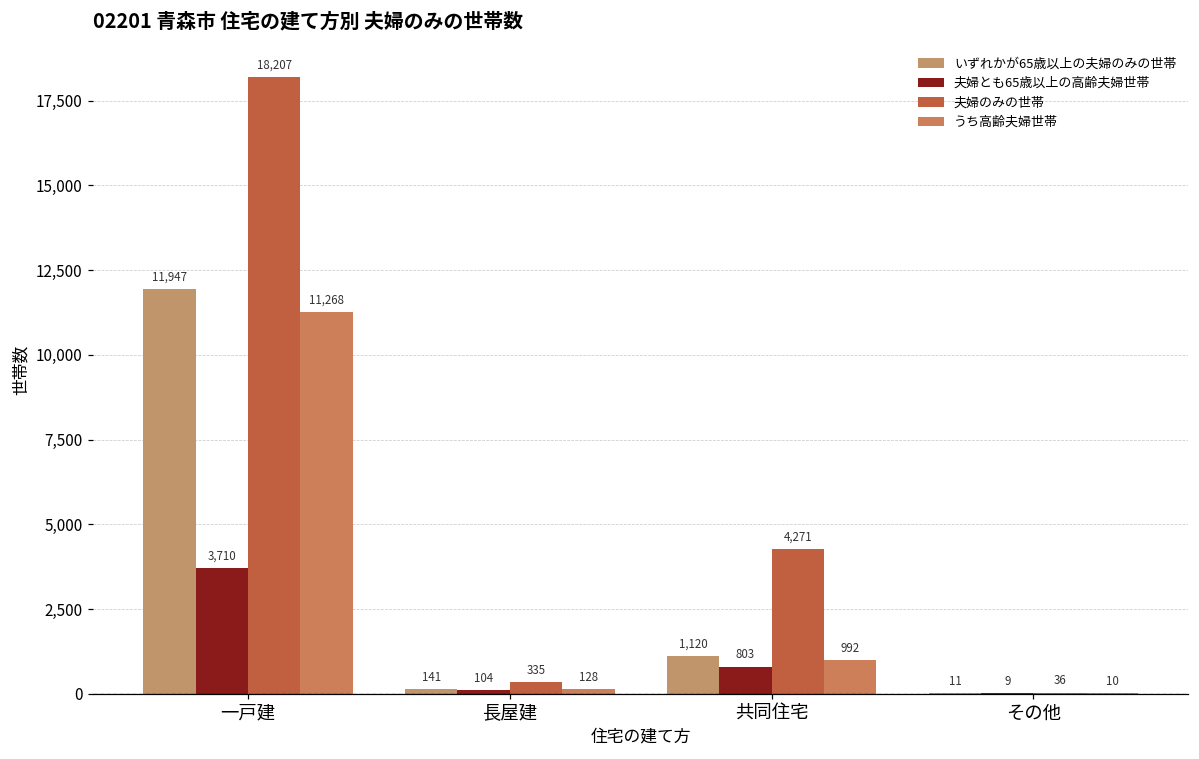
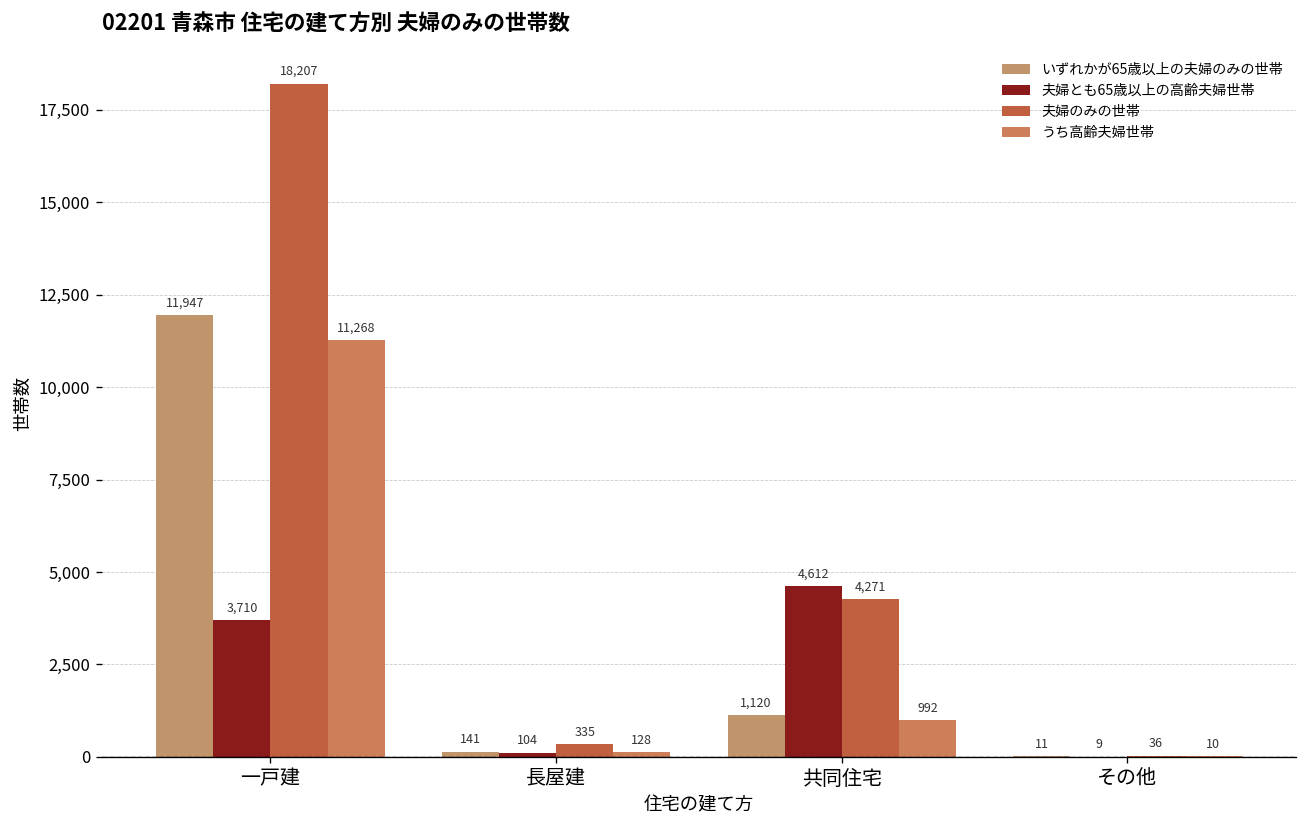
夫婦とも65歳以上の高齢夫婦世帯, 共同住宅: 803 -> 4,612
